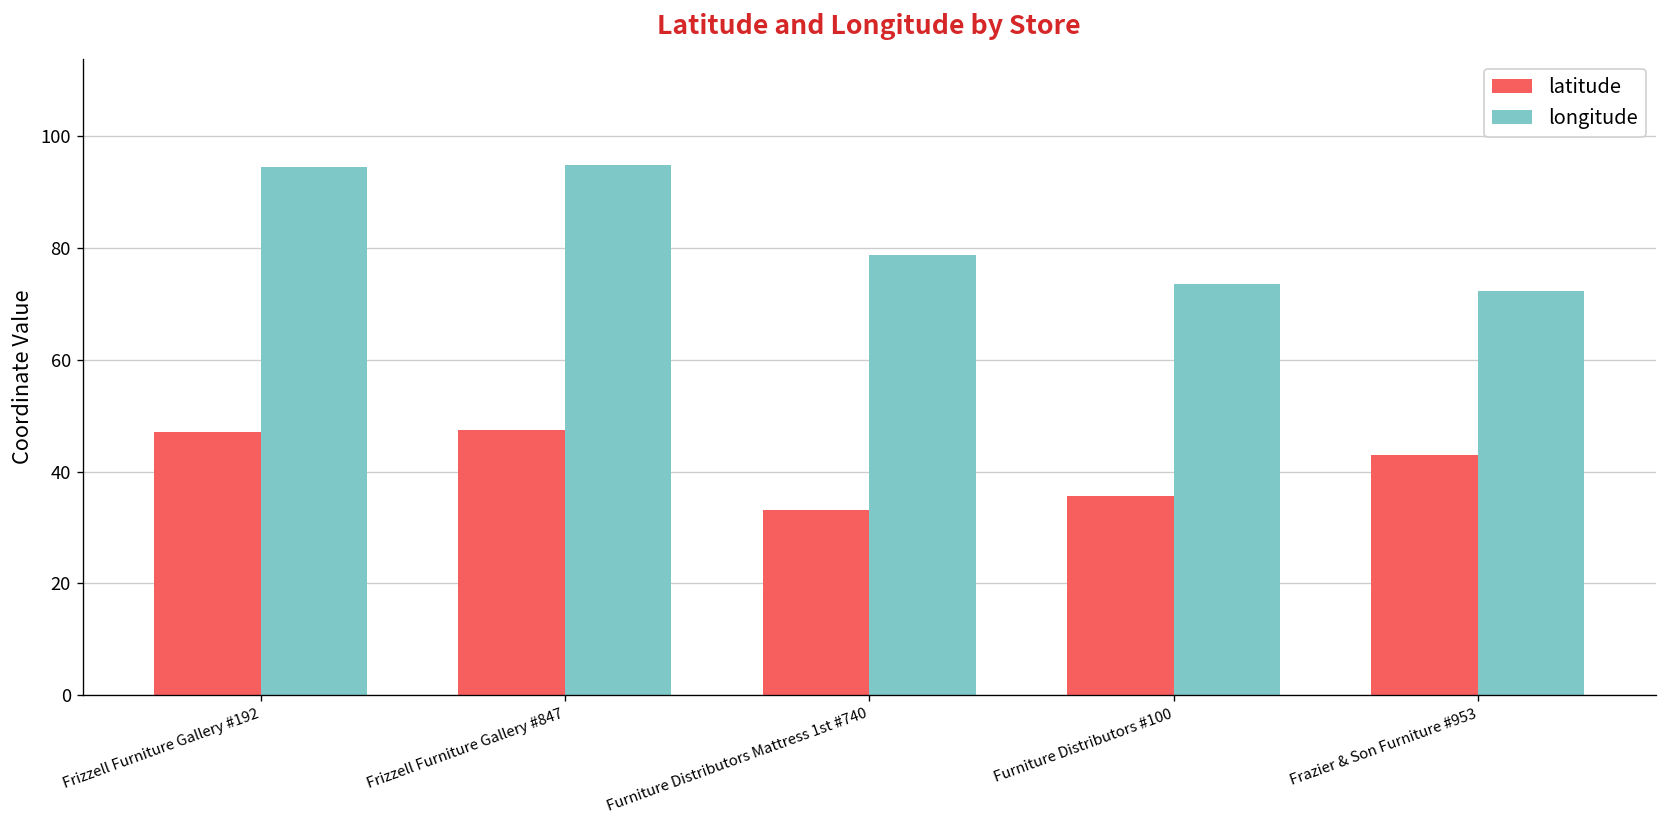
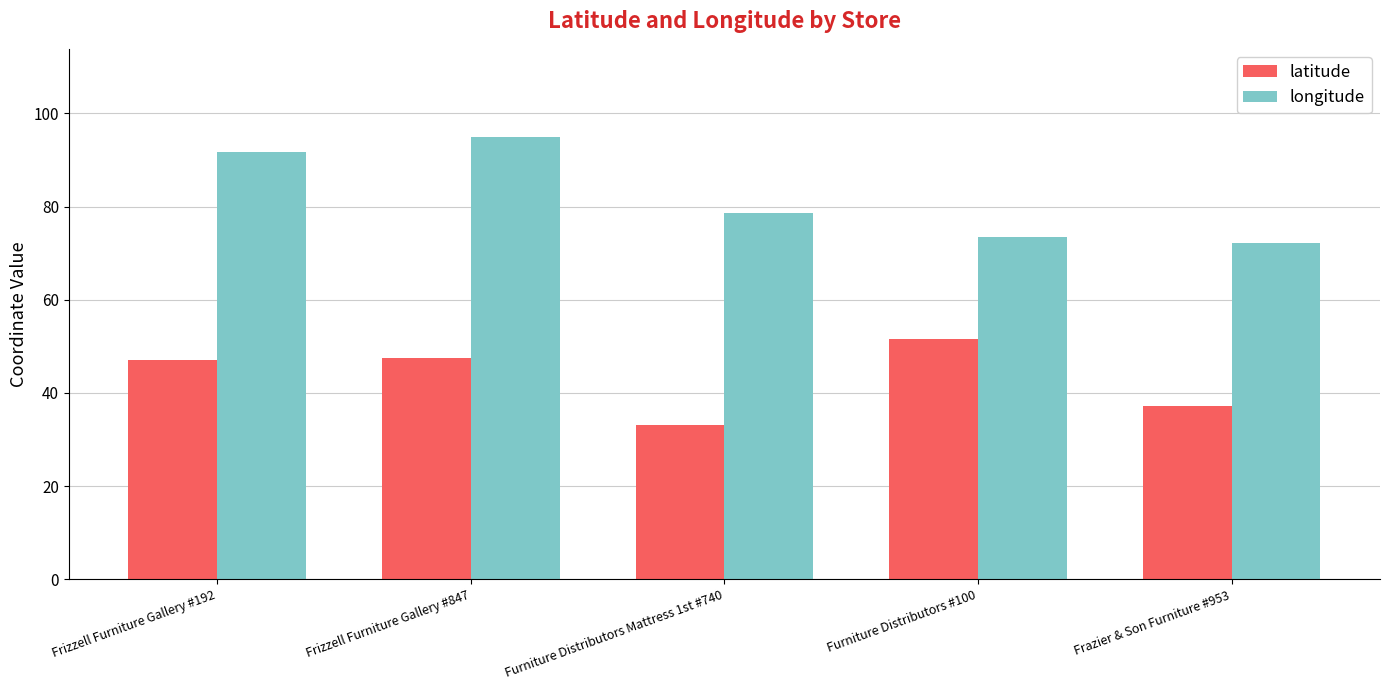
longitude, Frizzell Furniture Gallery #192: 95 -> 92
latitude, Furniture Distributors #100: 36 -> 52
latitude, Frazier & Son Furniture #953: 43 -> 37
